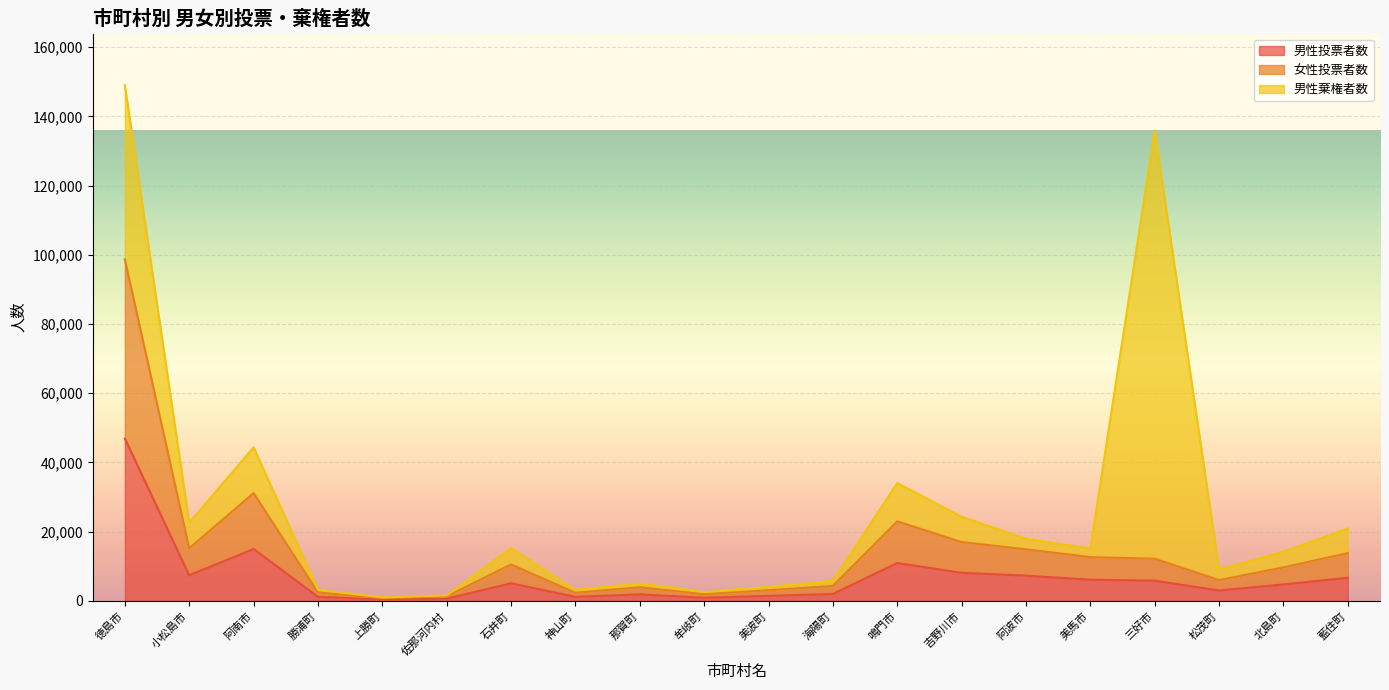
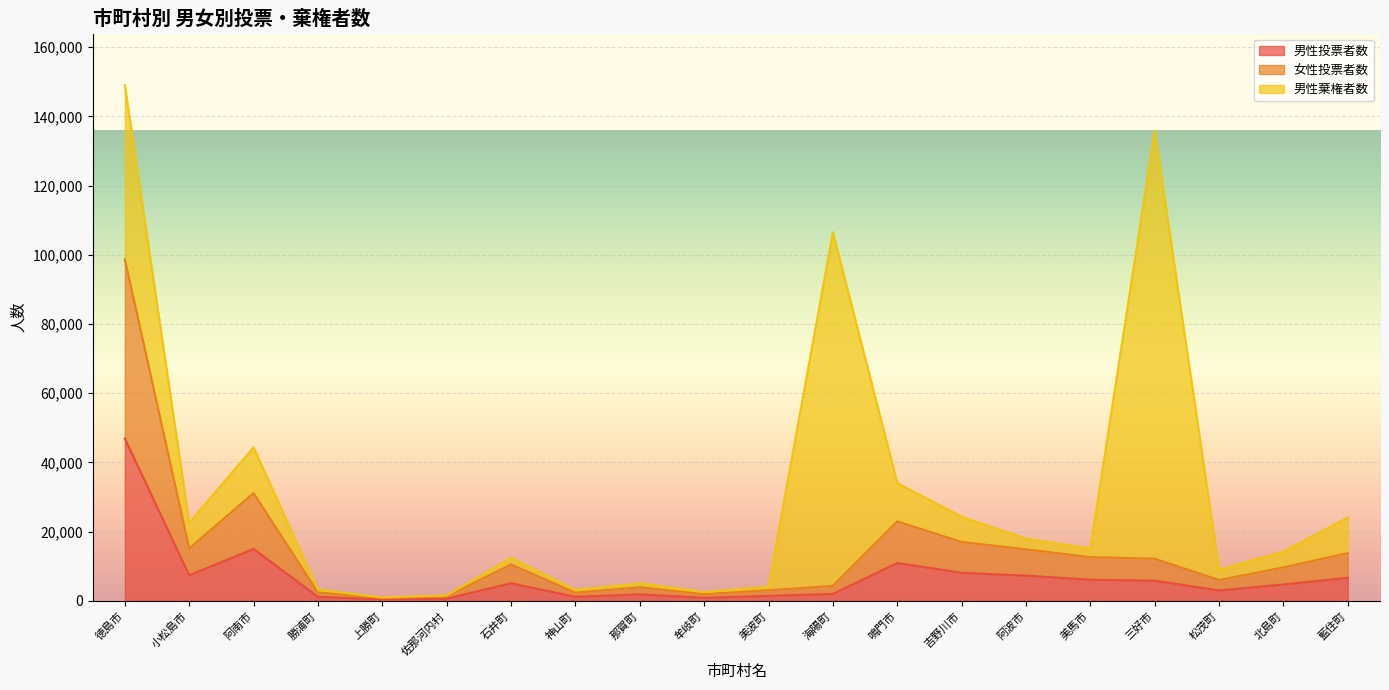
男性棄権者数, 石井町: 5,000 -> 2,000
男性棄権者数, 海陽町: 1,000 -> 102,000
男性棄権者数, 藍住町: 7,000 -> 10,000
